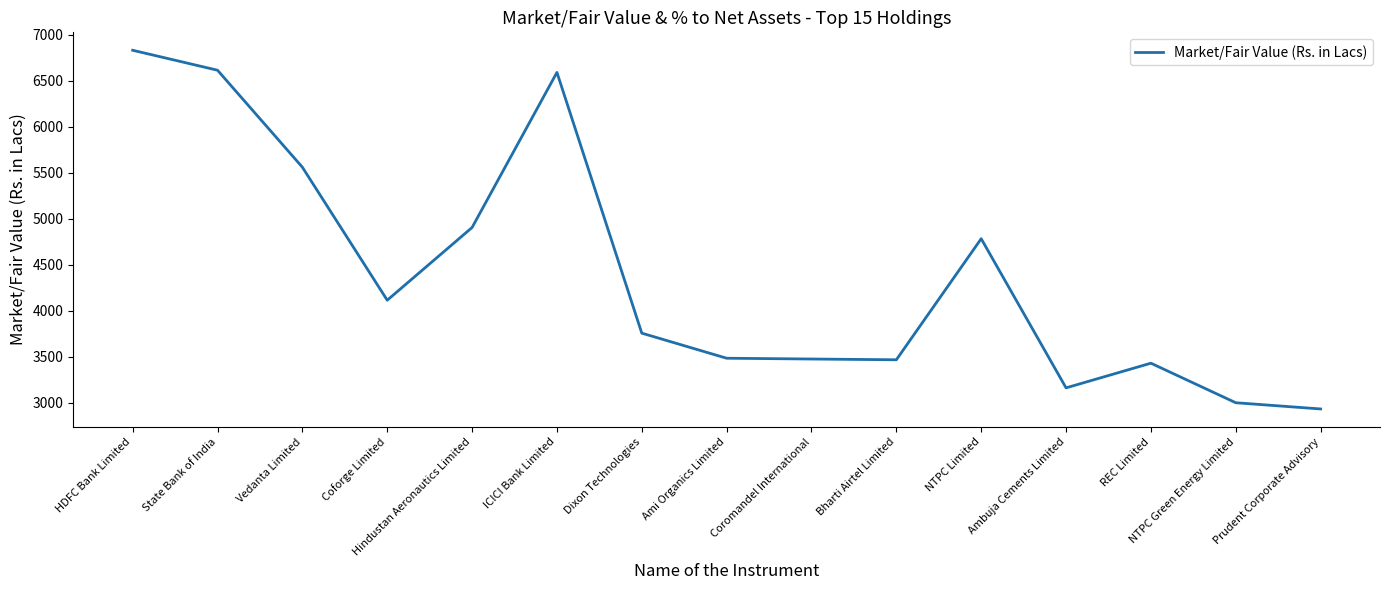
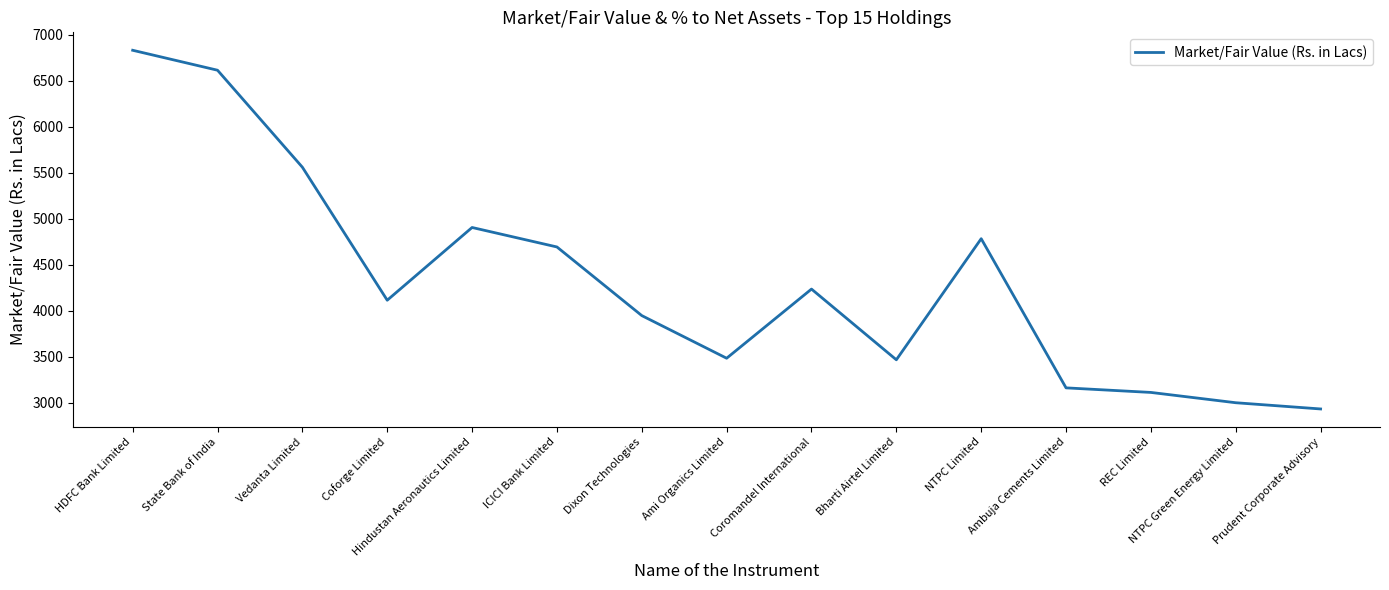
ICICI Bank Limited: 6600 -> 4700
Dixon Technologies: 3800 -> 3900
Coromandel International: 3500 -> 4200
REC Limited: 3400 -> 3100
